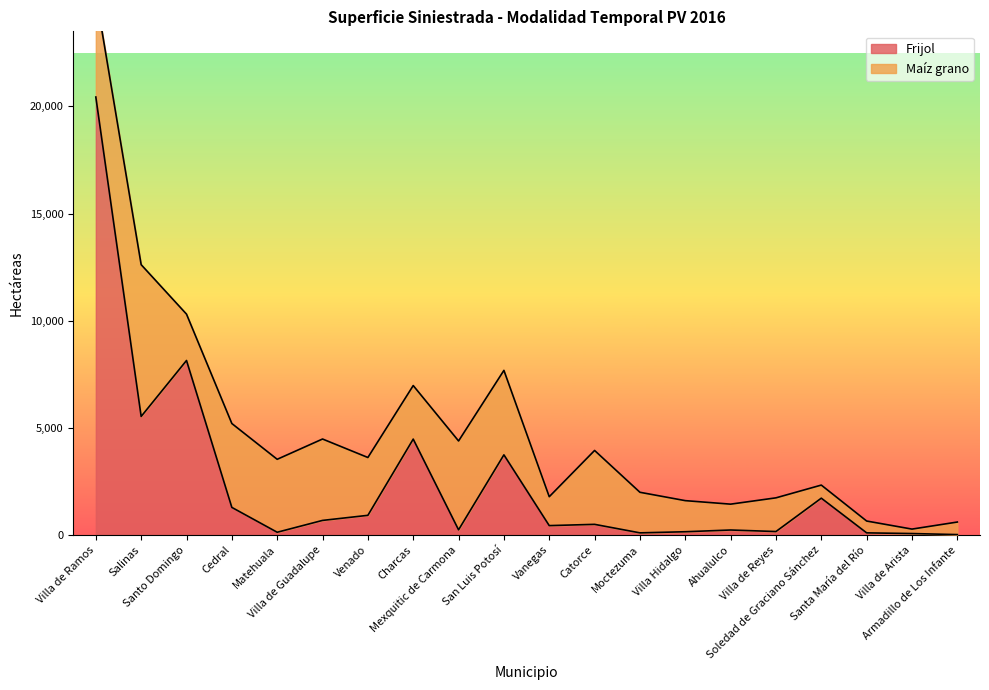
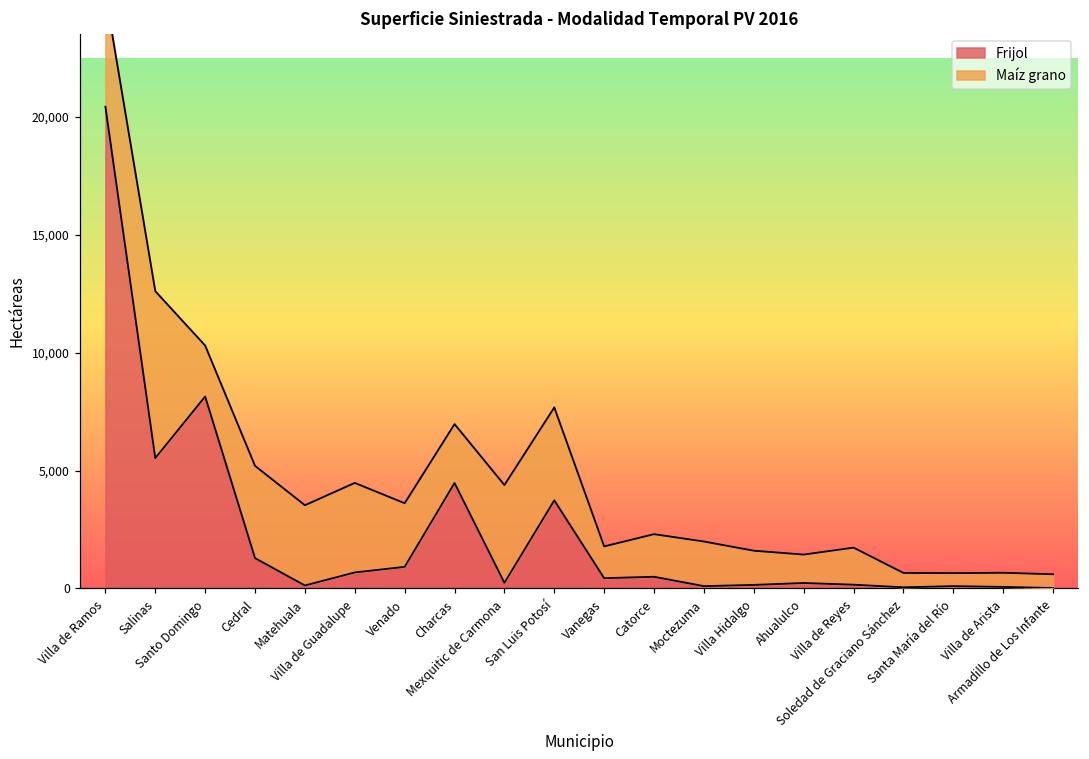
Maíz grano, Catorce: 3,500 -> 1,800
Frijol, Soledad de Graciano Sánchez: 1,700 -> 0
Maíz grano, Villa de Arista: 200 -> 600
